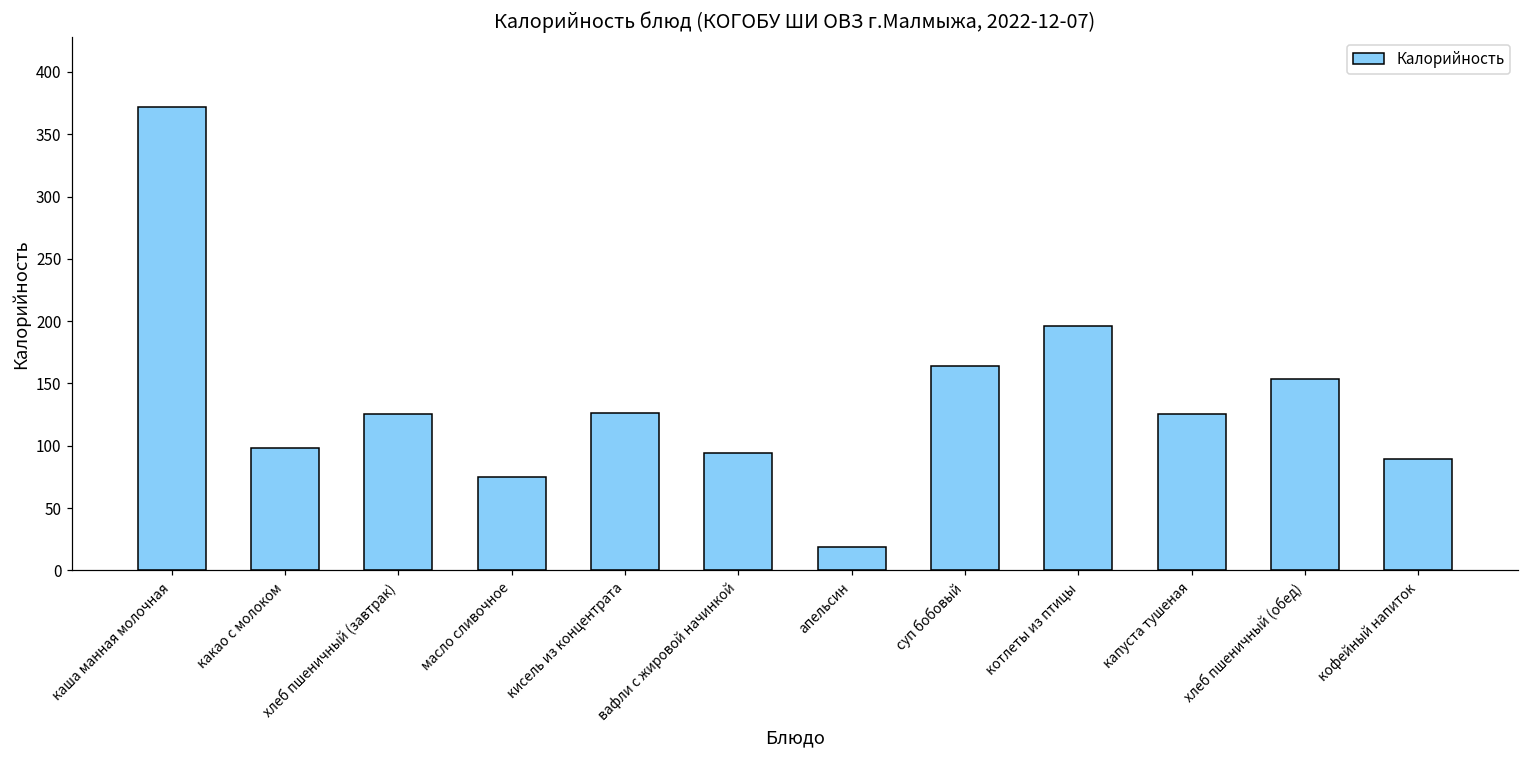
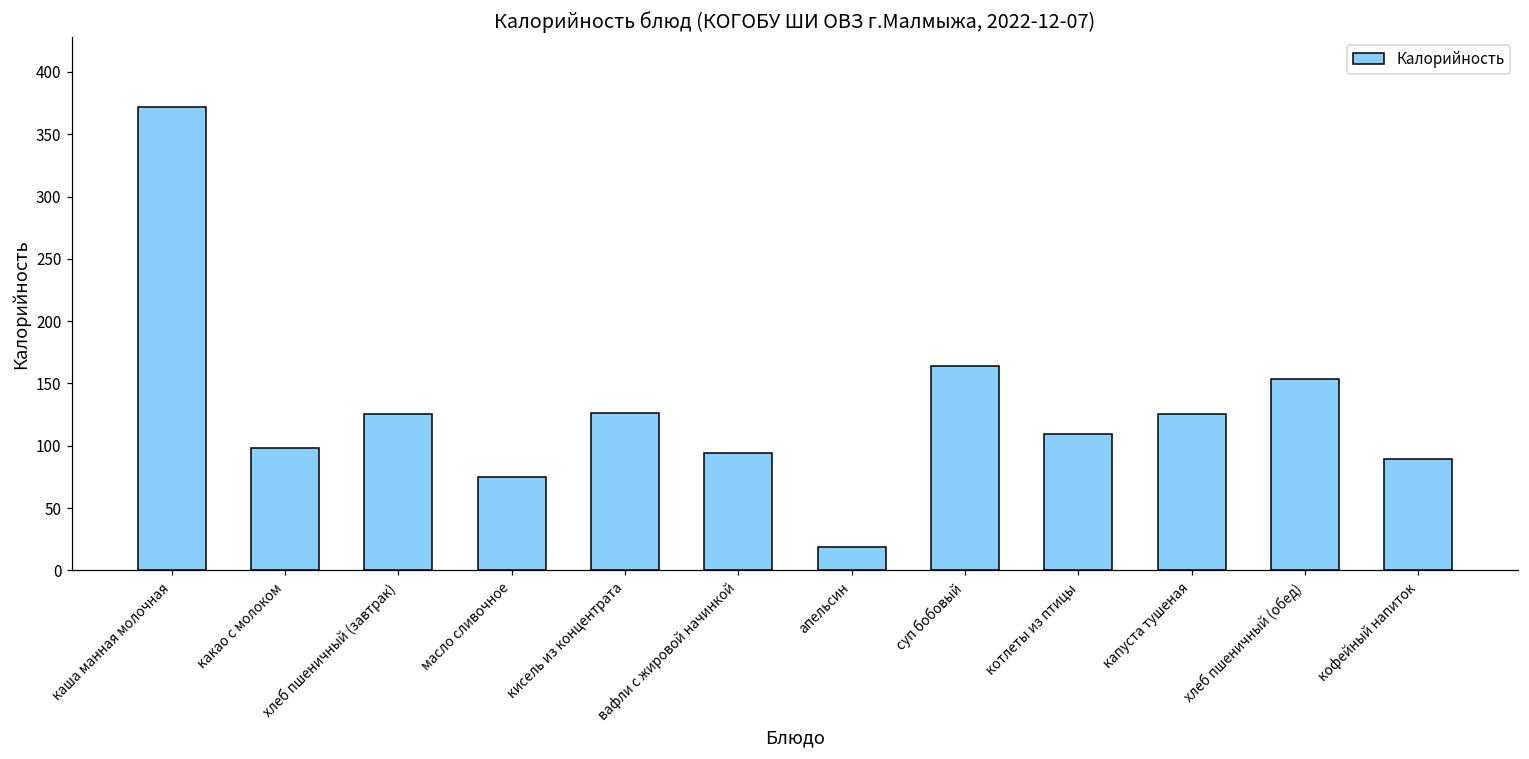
котлеты из птицы: 196 -> 109
